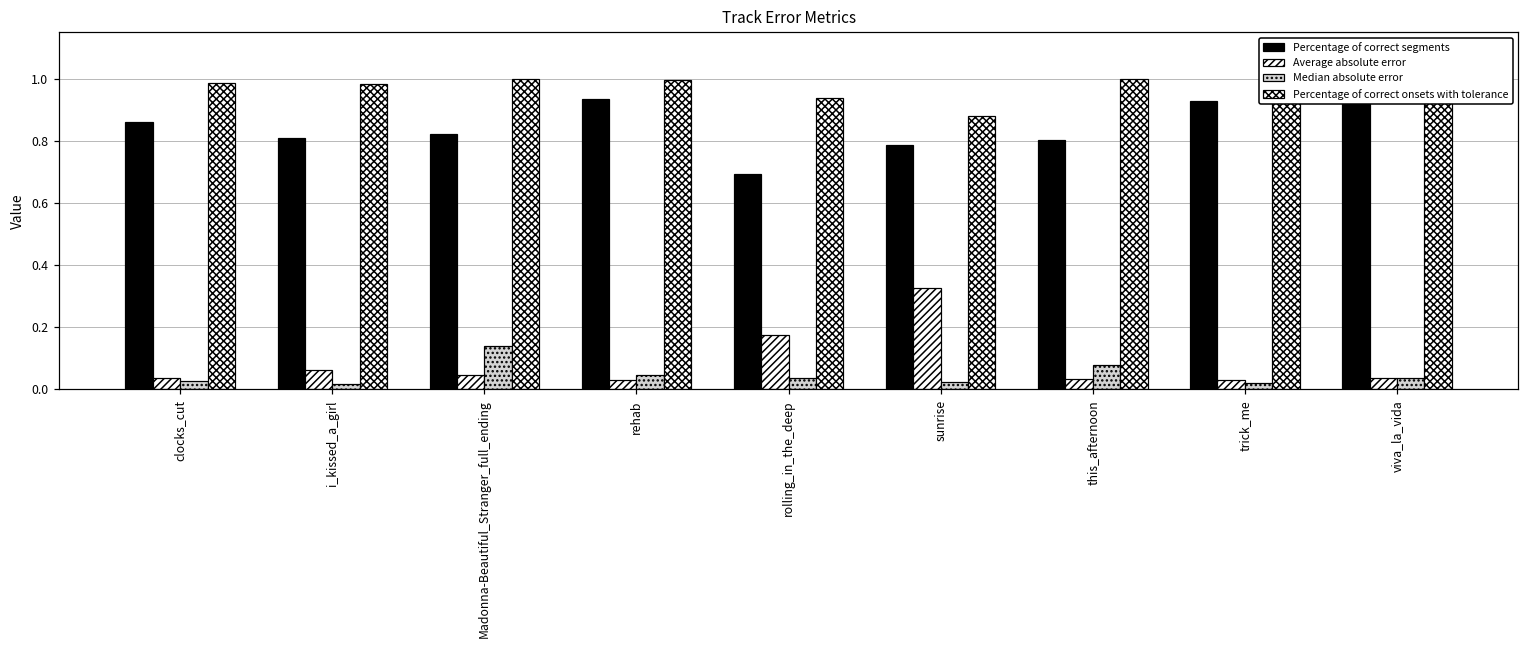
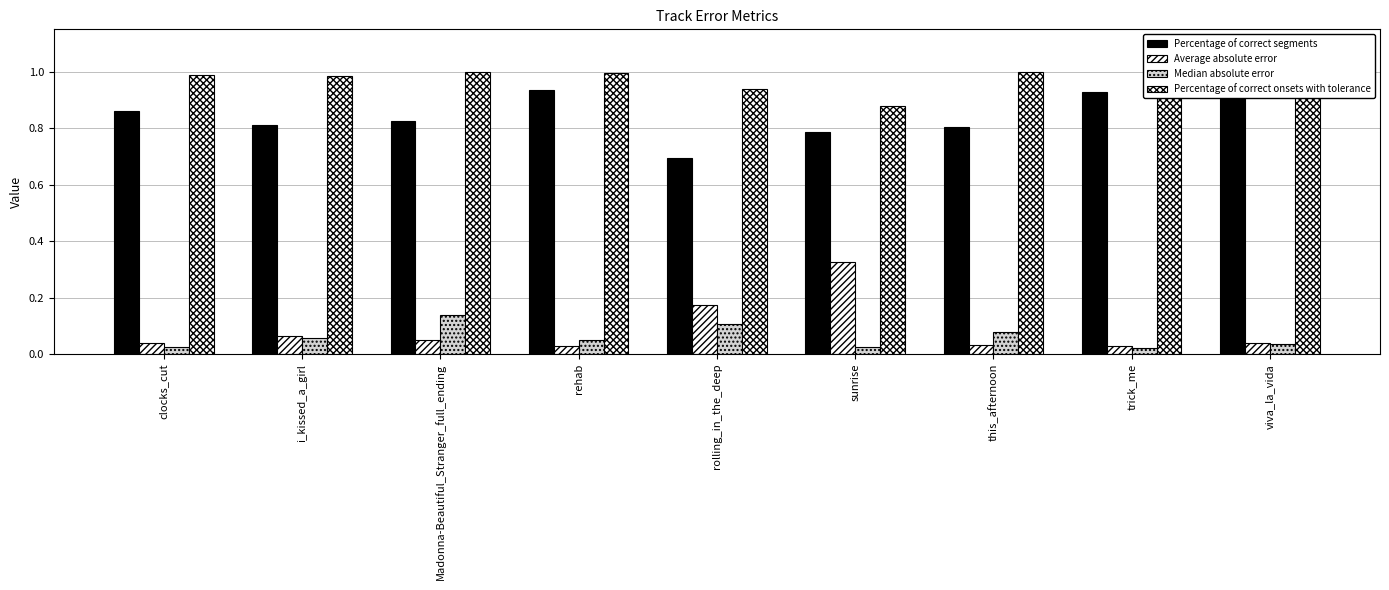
Median absolute error, i_kissed_a_girl: 0.02 -> 0.06
Median absolute error, rolling_in_the_deep: 0.04 -> 0.11
